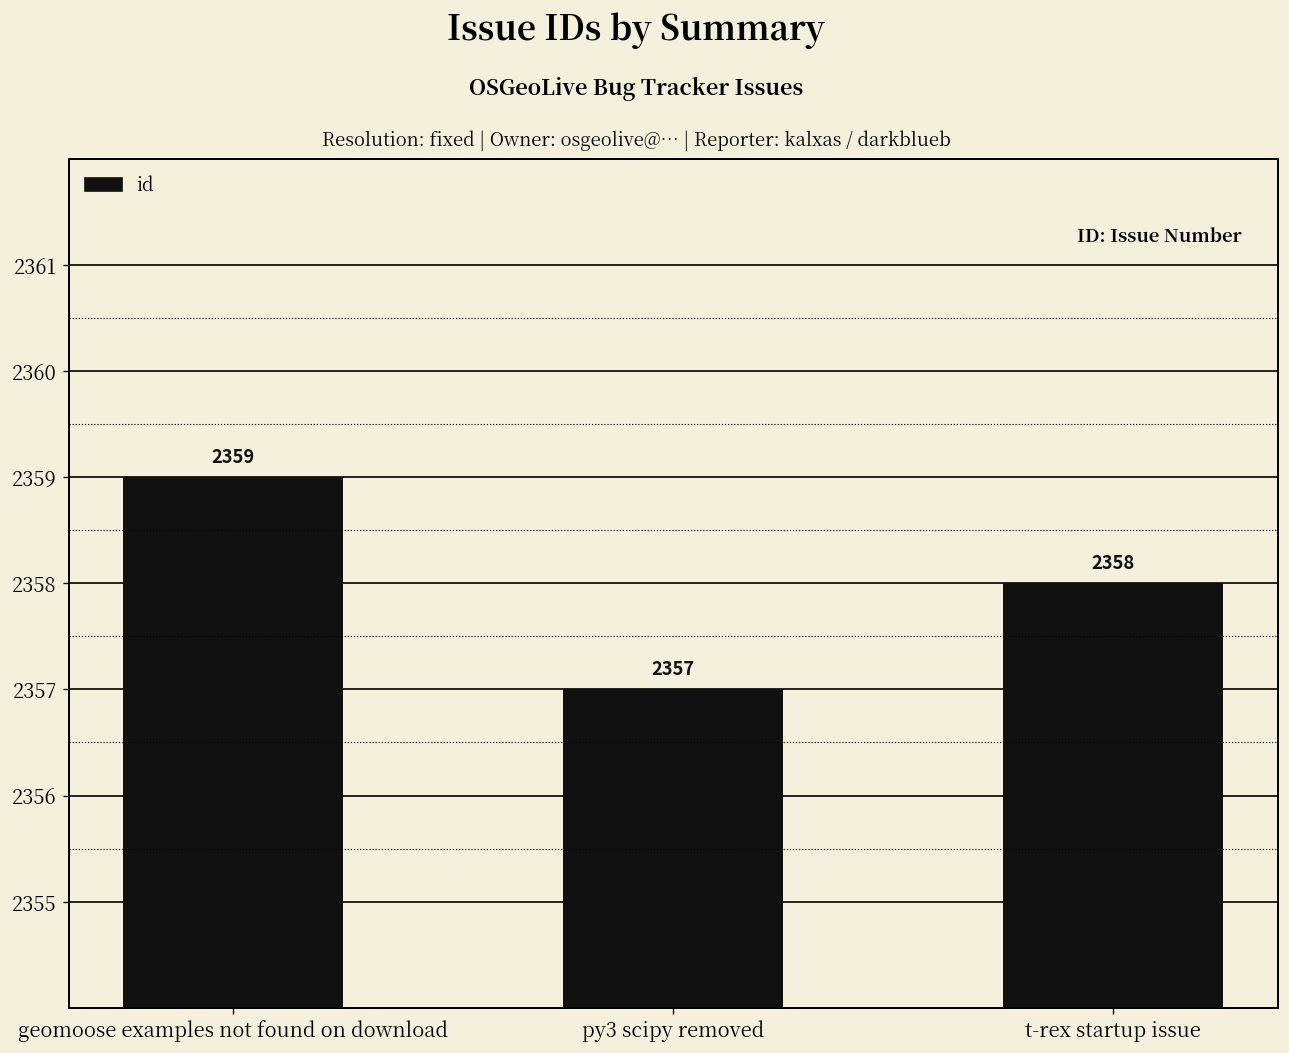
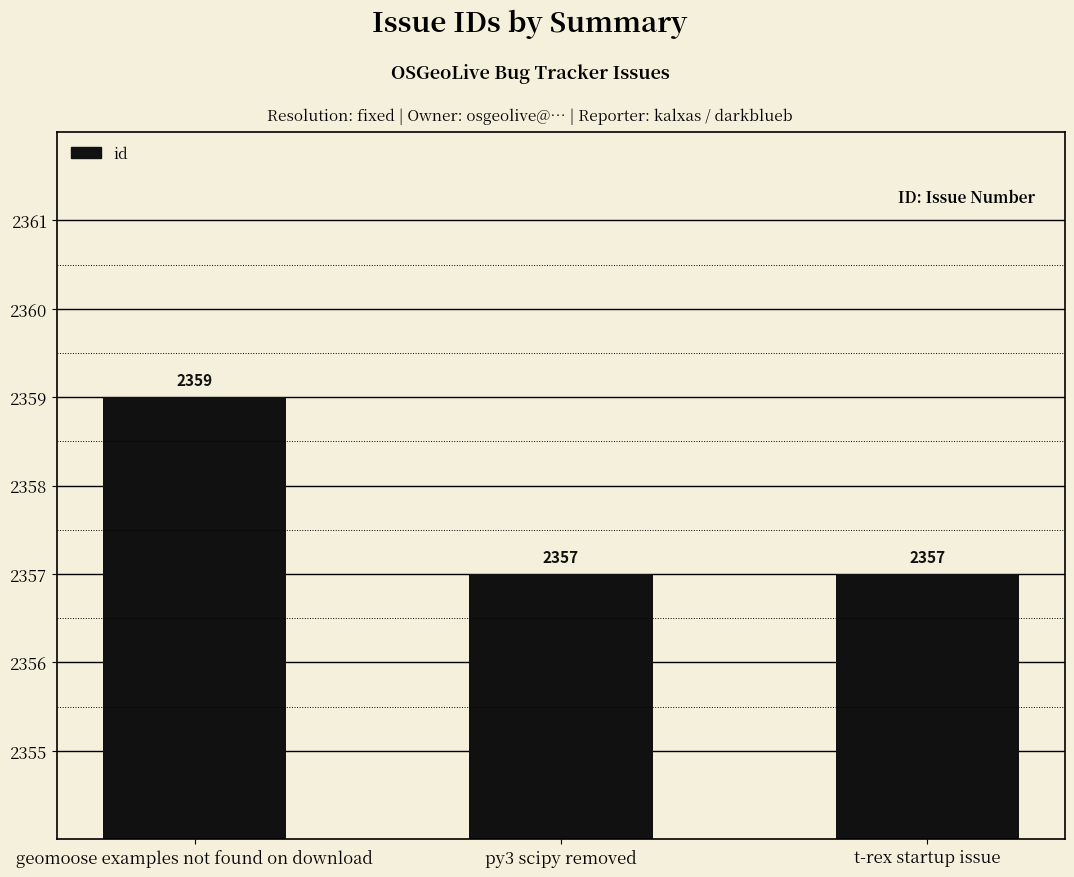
t-rex startup issue: 2358 -> 2357
